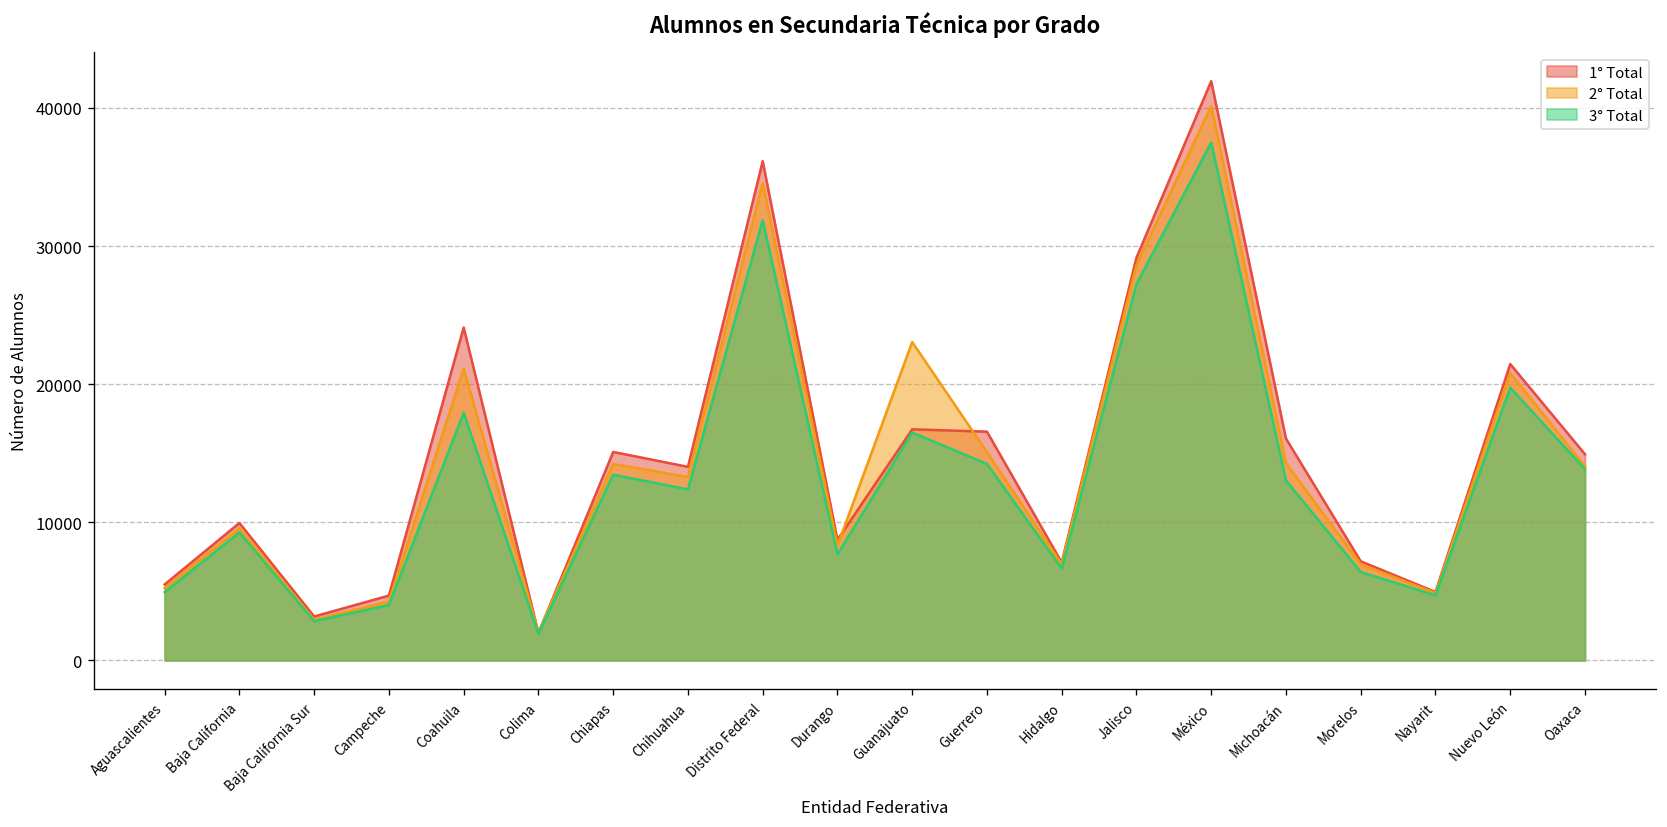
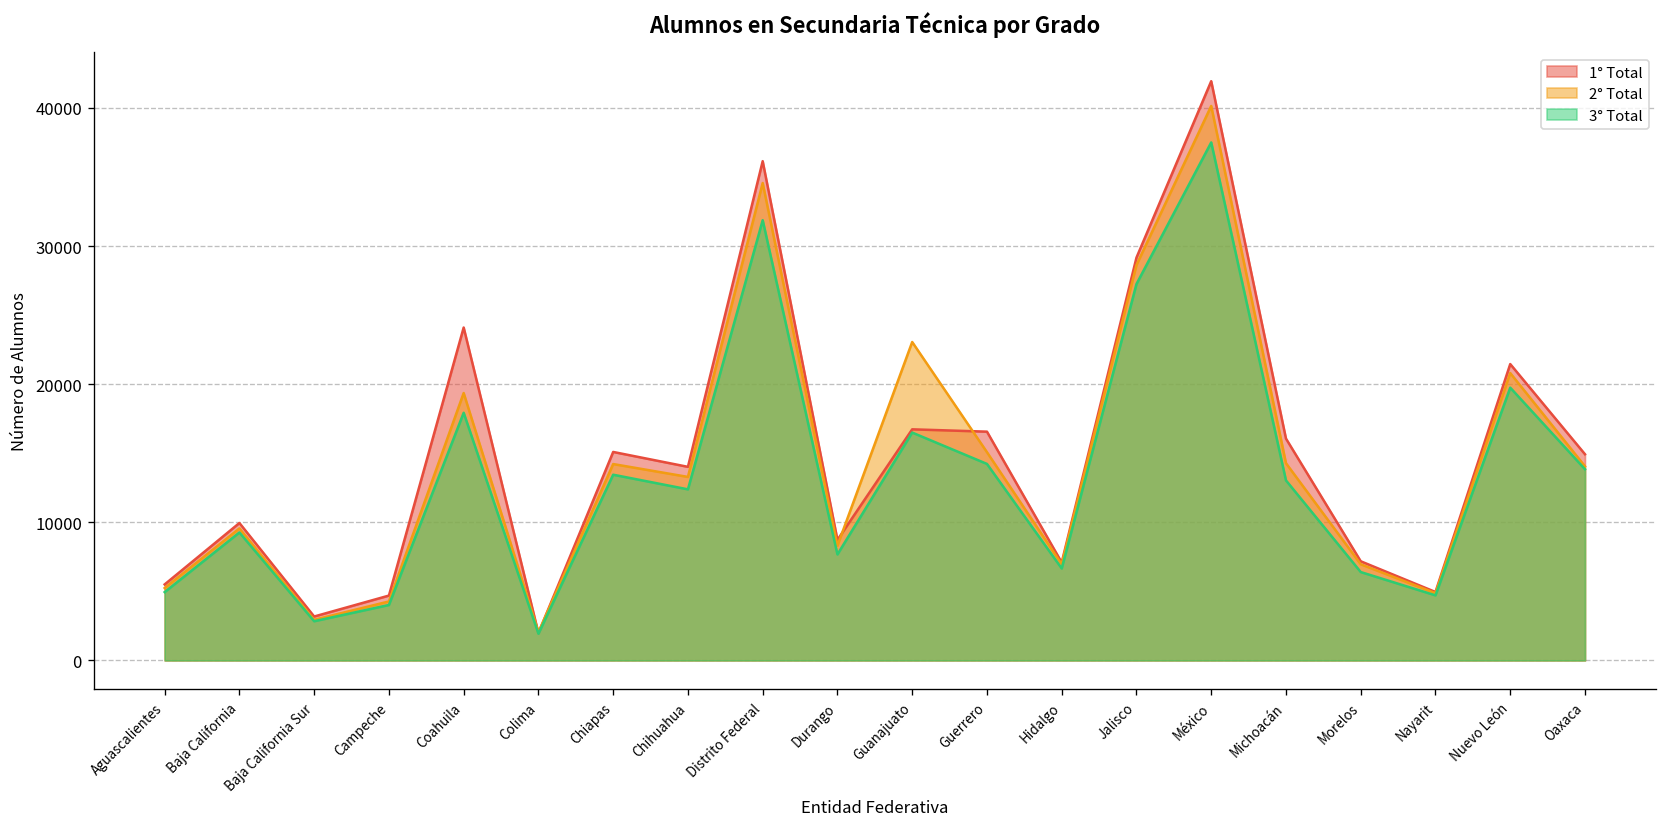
2° Total, Coahuila: 21100 -> 19400
